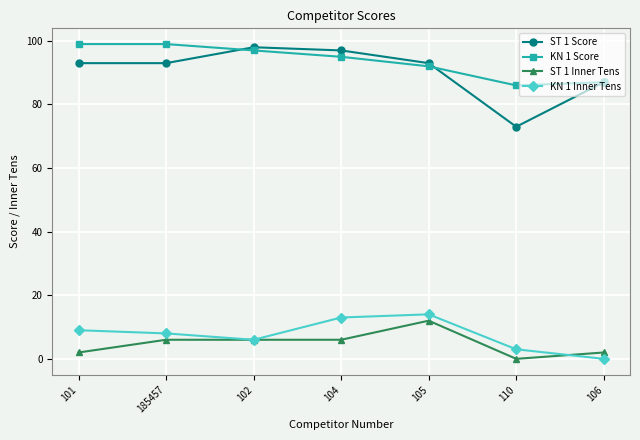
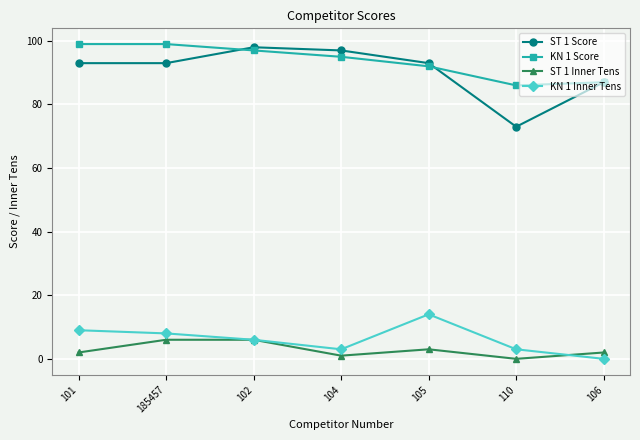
ST 1 Inner Tens, 104: 6 -> 1
KN 1 Inner Tens, 104: 13 -> 3
ST 1 Inner Tens, 105: 12 -> 3
